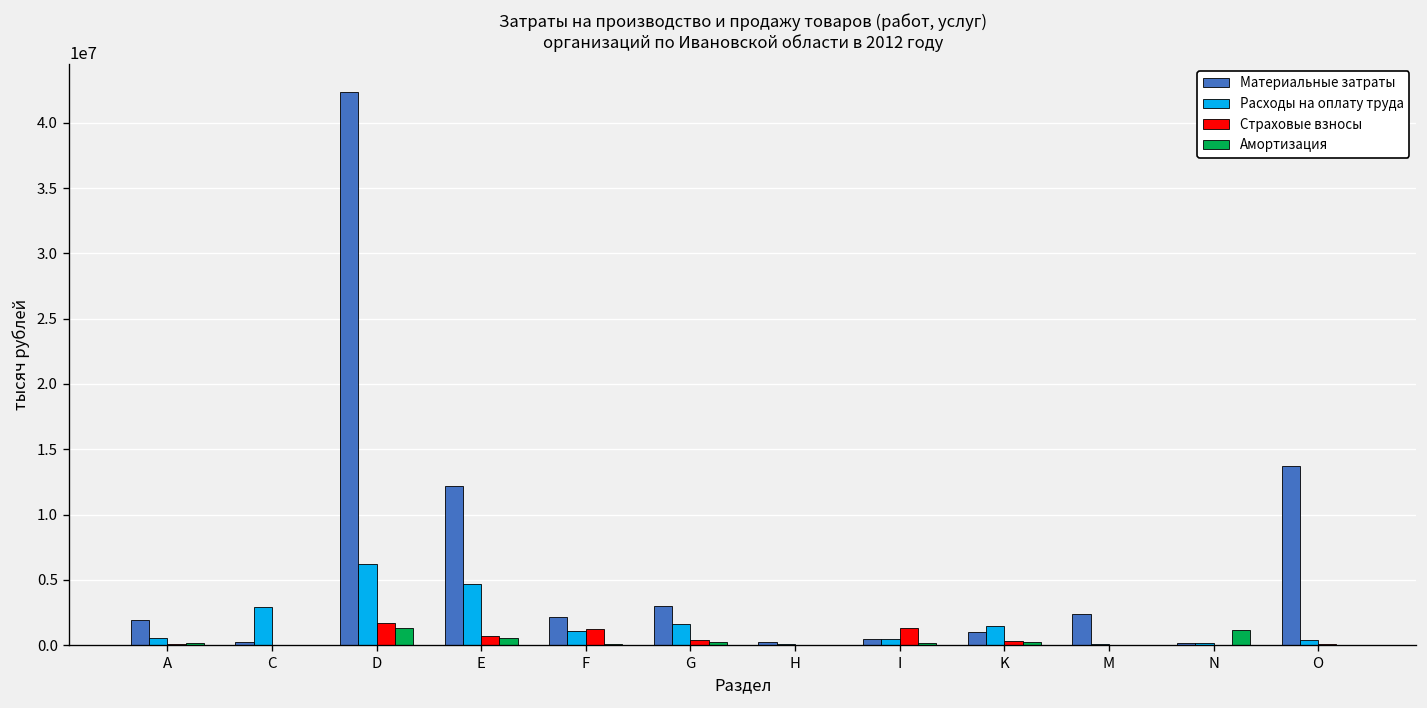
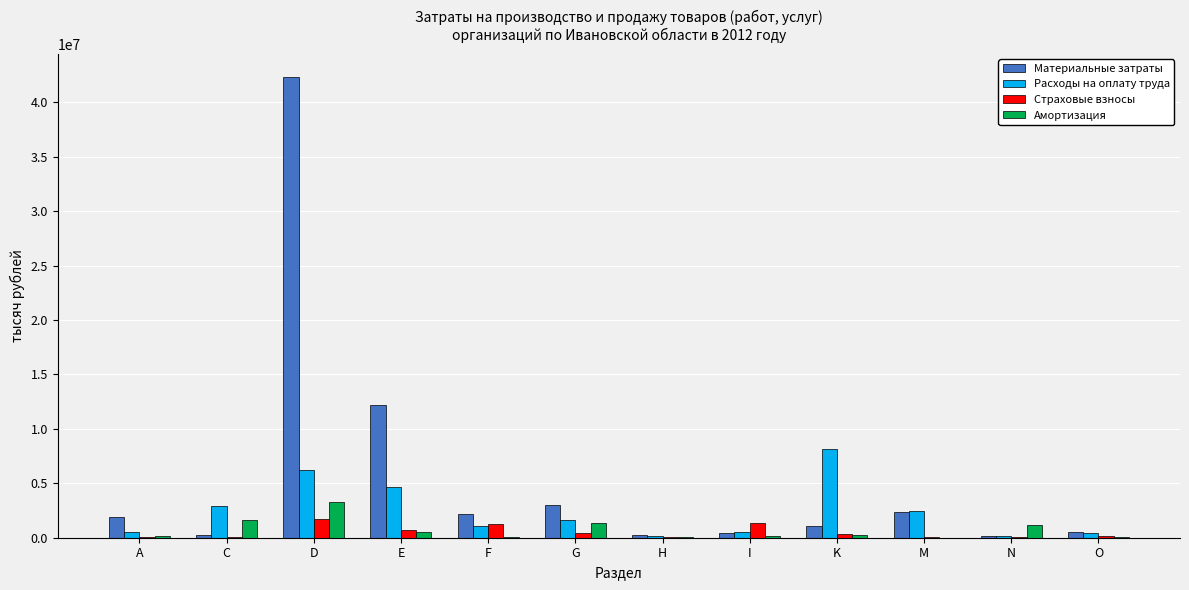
Амортизация, C: 0 -> 1600000
Амортизация, D: 1300000 -> 3300000
Амортизация, G: 200000 -> 1300000
Расходы на оплату труда, K: 1500000 -> 8200000
Расходы на оплату труда, M: 100000 -> 2400000
Материальные затраты, O: 13700000 -> 500000
